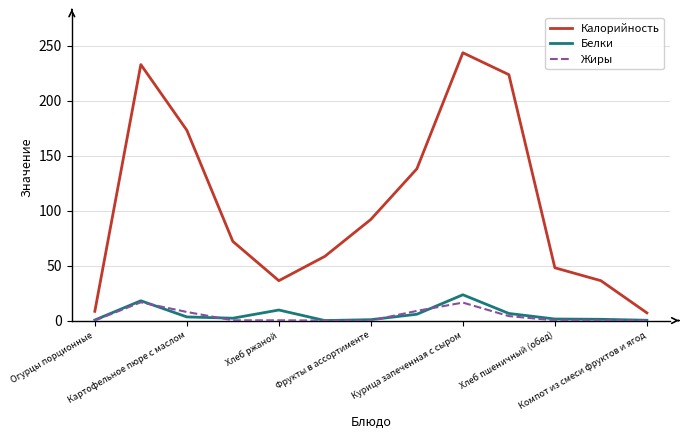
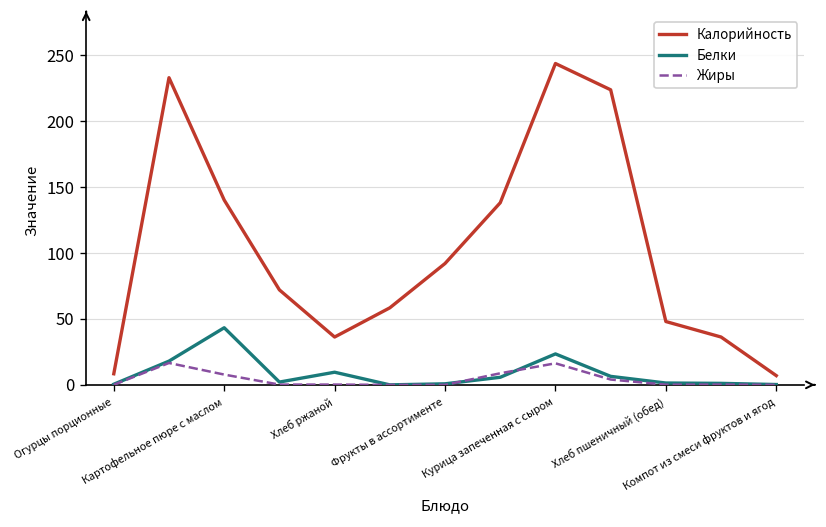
Калорийность, Картофельное пюре с маслом: 173 -> 140
Белки, Картофельное пюре с маслом: 3 -> 43
